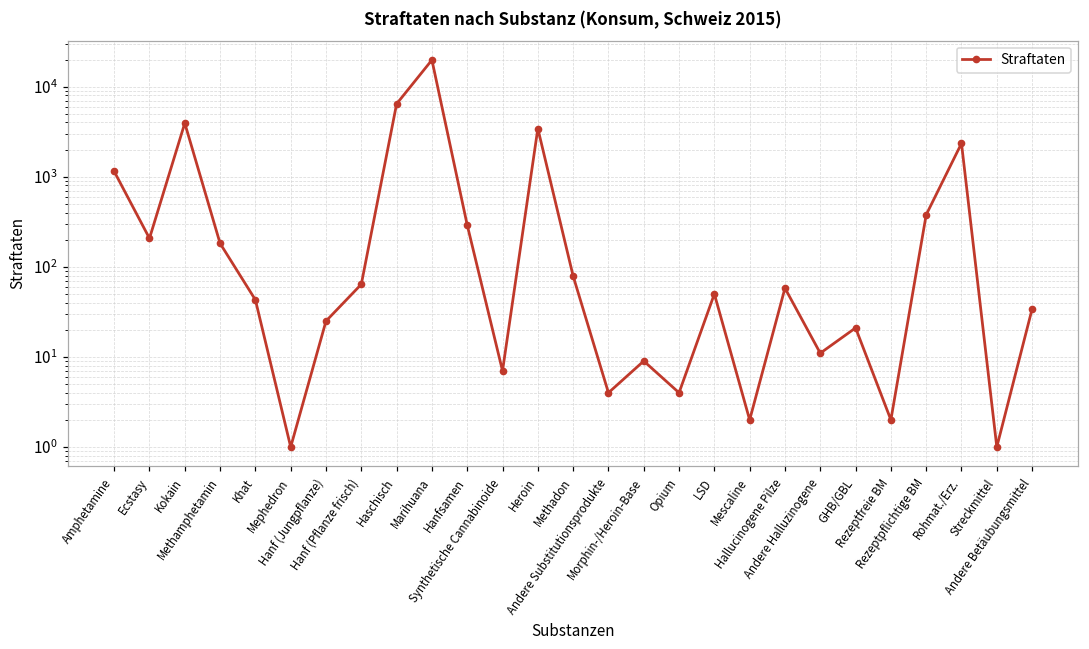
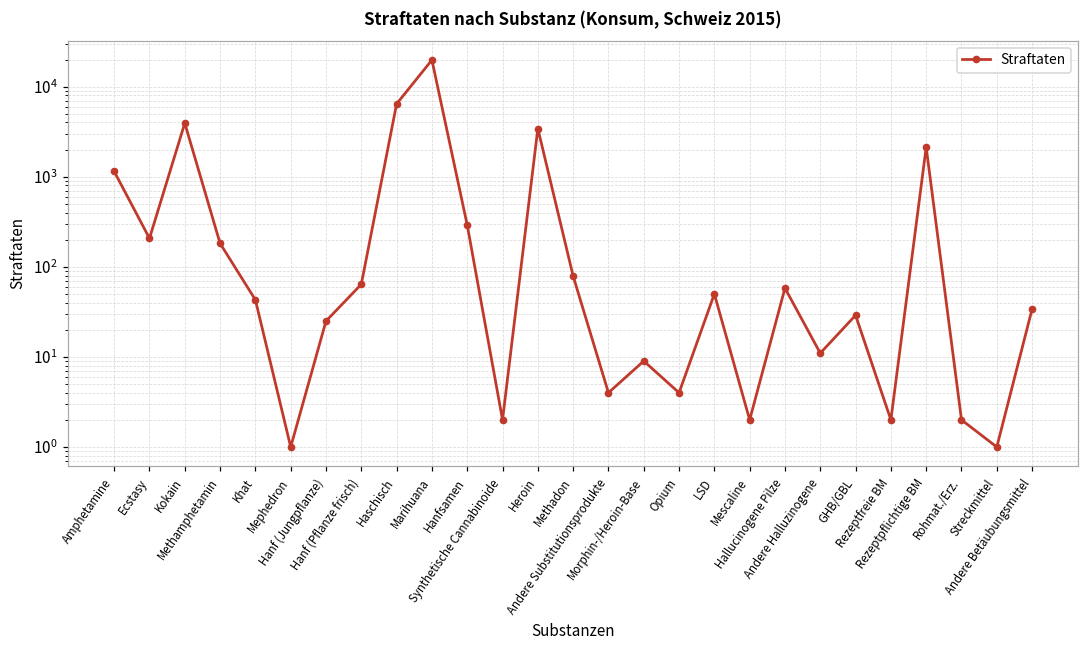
Synthetische Cannabinoide: 7 -> 2
GHB/GBL: 21 -> 29
Rezeptpflichtige BM: 400 -> 2100
Rohmat./Erz.: 2300 -> 2
